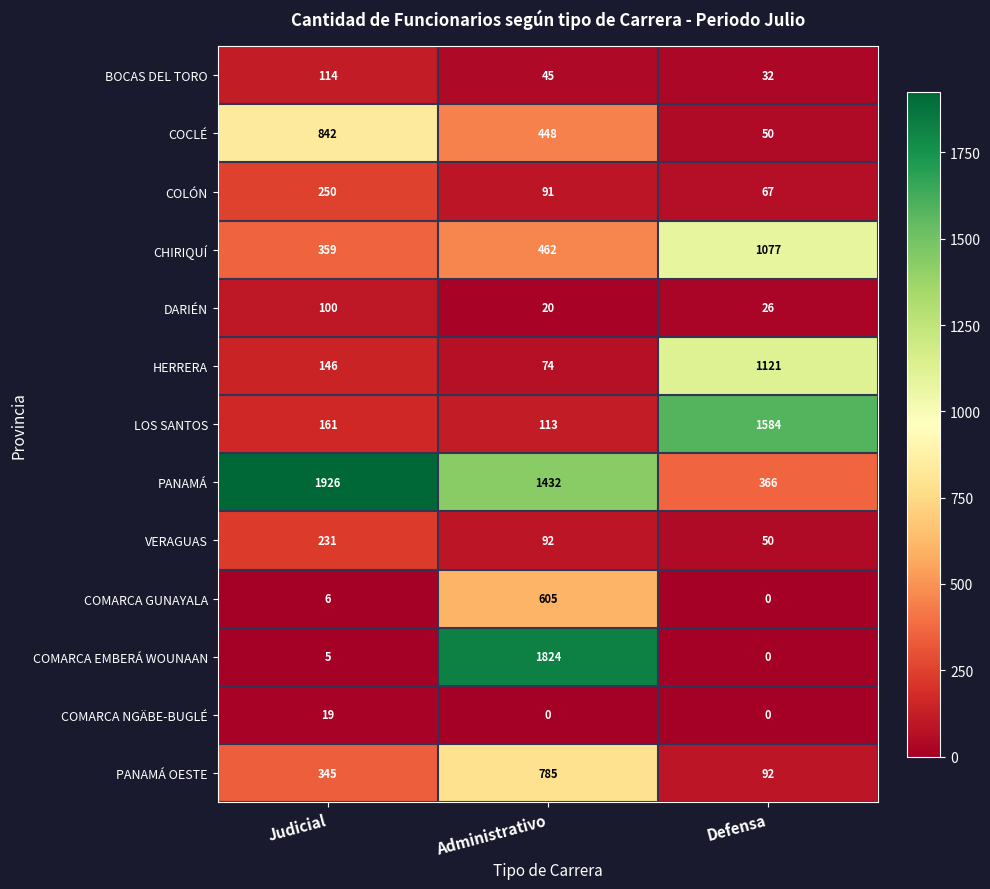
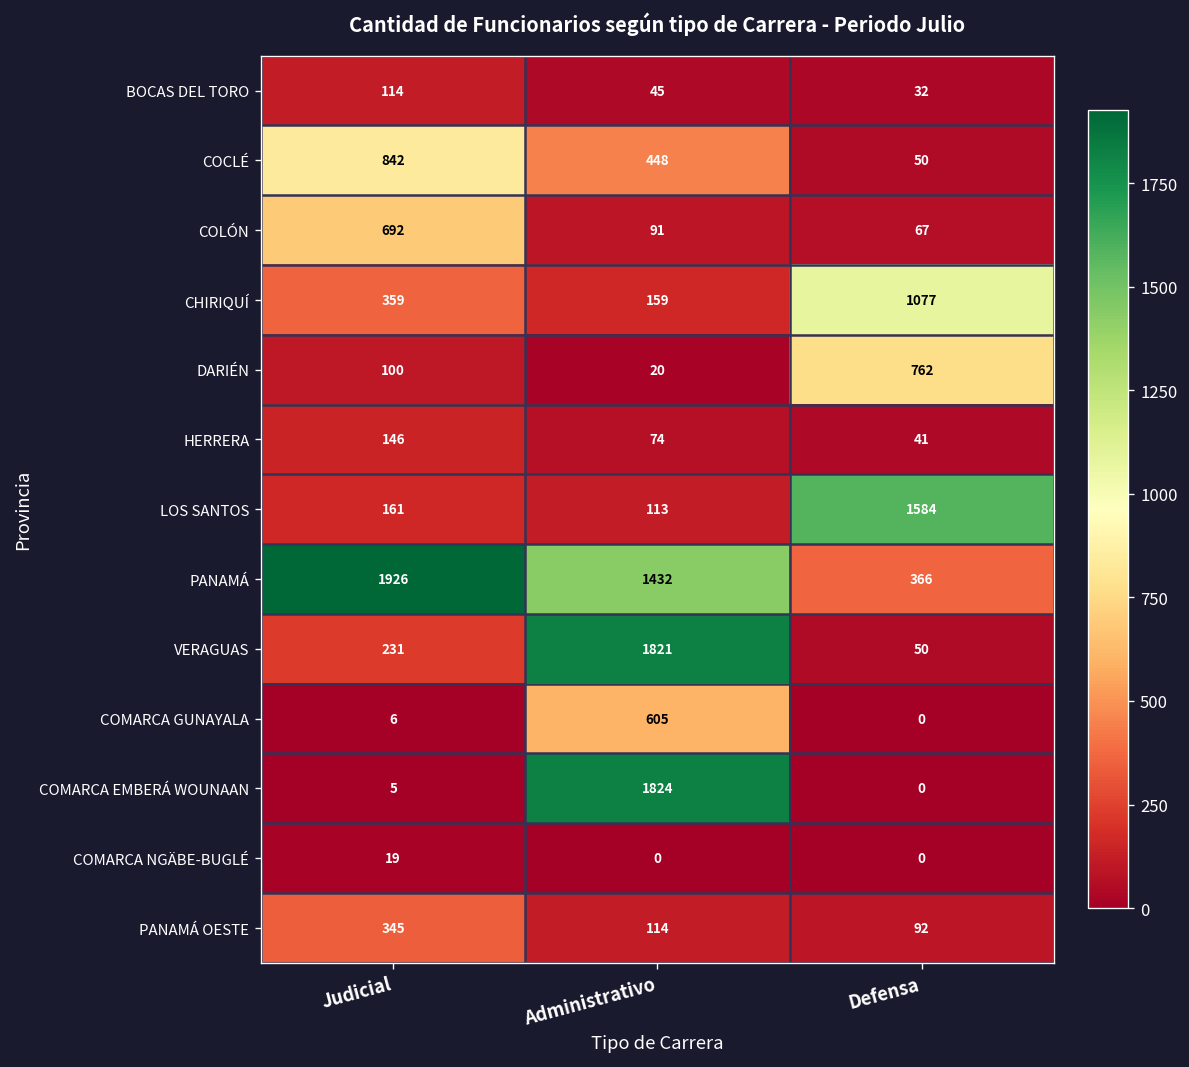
COLÓN, Judicial: 250 -> 692
CHIRIQUÍ, Administrativo: 462 -> 159
DARIÉN, Defensa: 26 -> 762
HERRERA, Defensa: 1121 -> 41
VERAGUAS, Administrativo: 92 -> 1821
PANAMÁ OESTE, Administrativo: 785 -> 114
